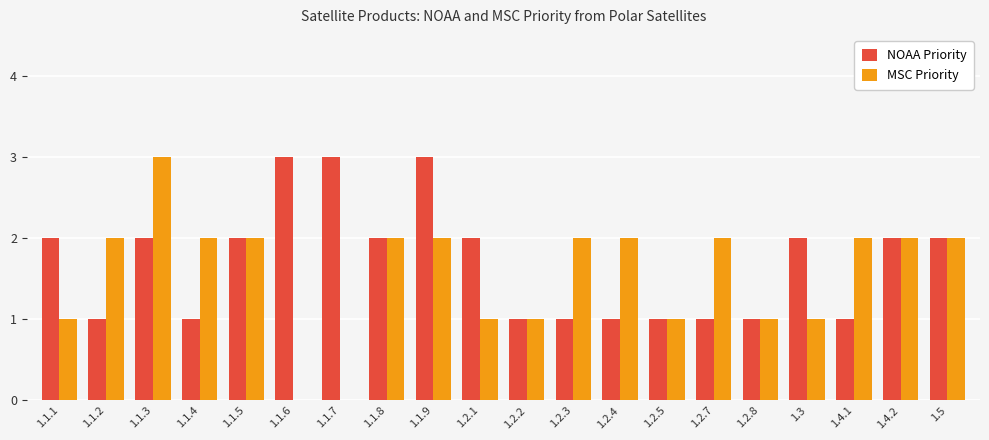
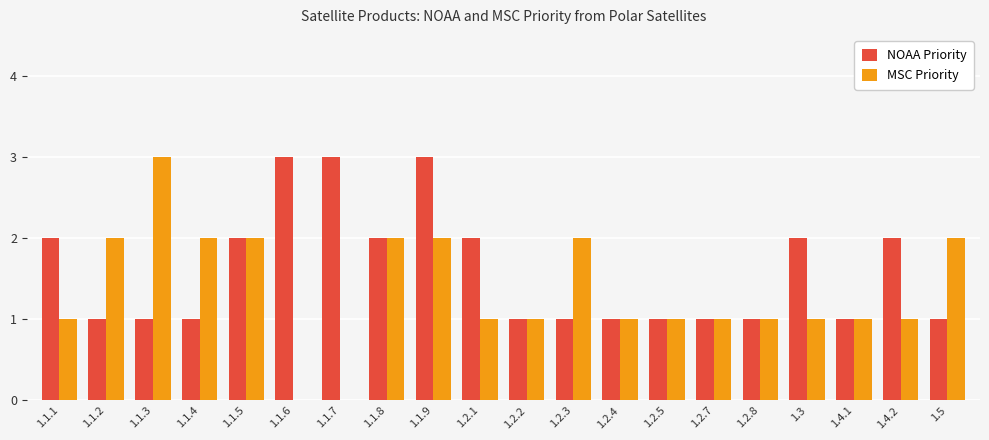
NOAA Priority, 1.1.3: 2 -> 1
MSC Priority, 1.2.4: 2 -> 1
MSC Priority, 1.2.7: 2 -> 1
MSC Priority, 1.4.1: 2 -> 1
MSC Priority, 1.4.2: 2 -> 1
NOAA Priority, 1.5: 2 -> 1
